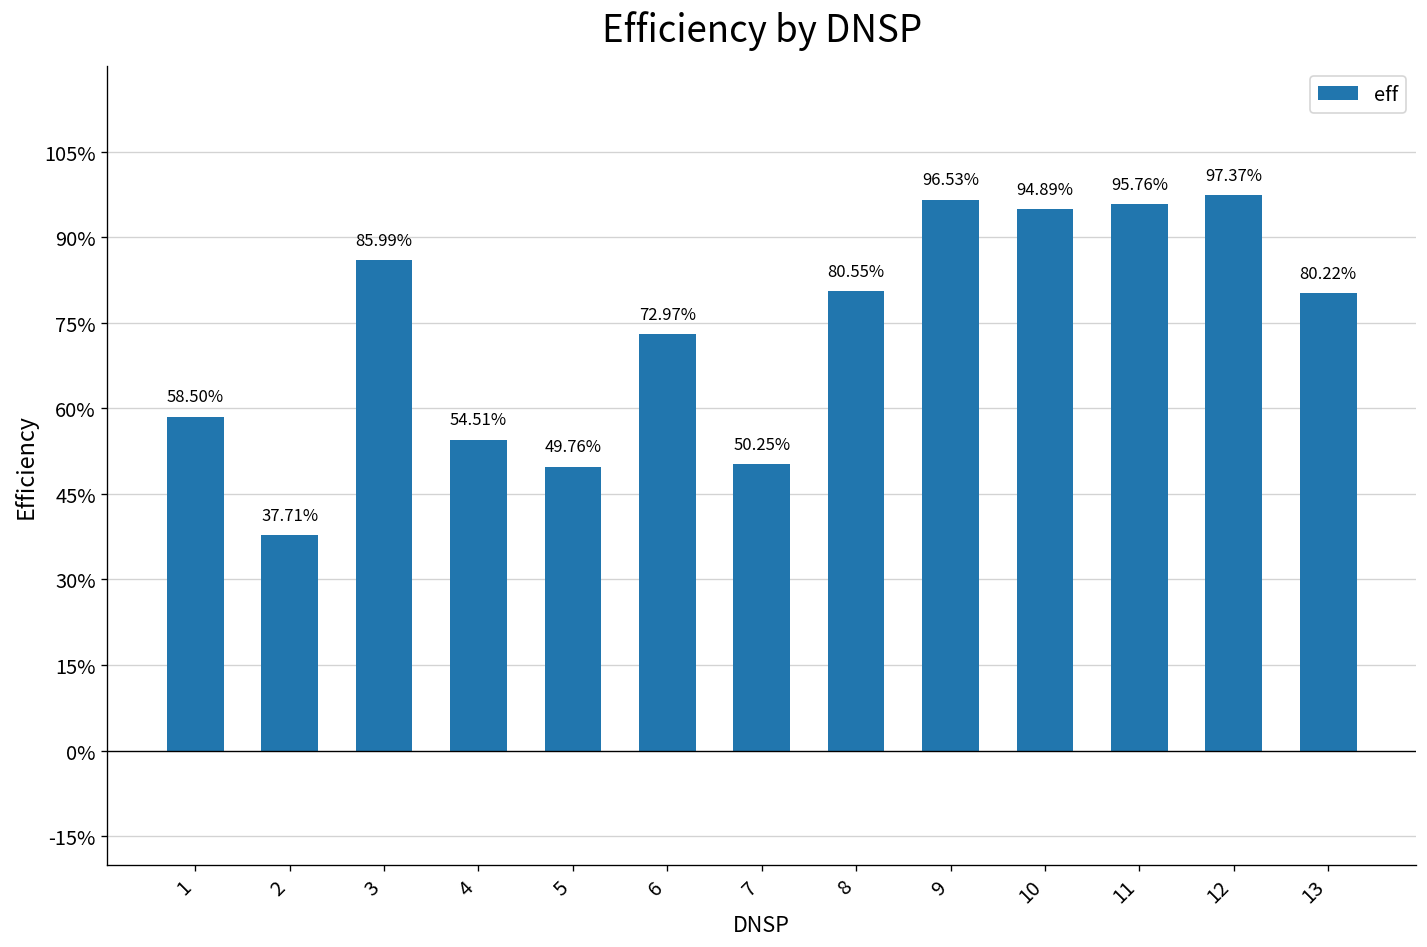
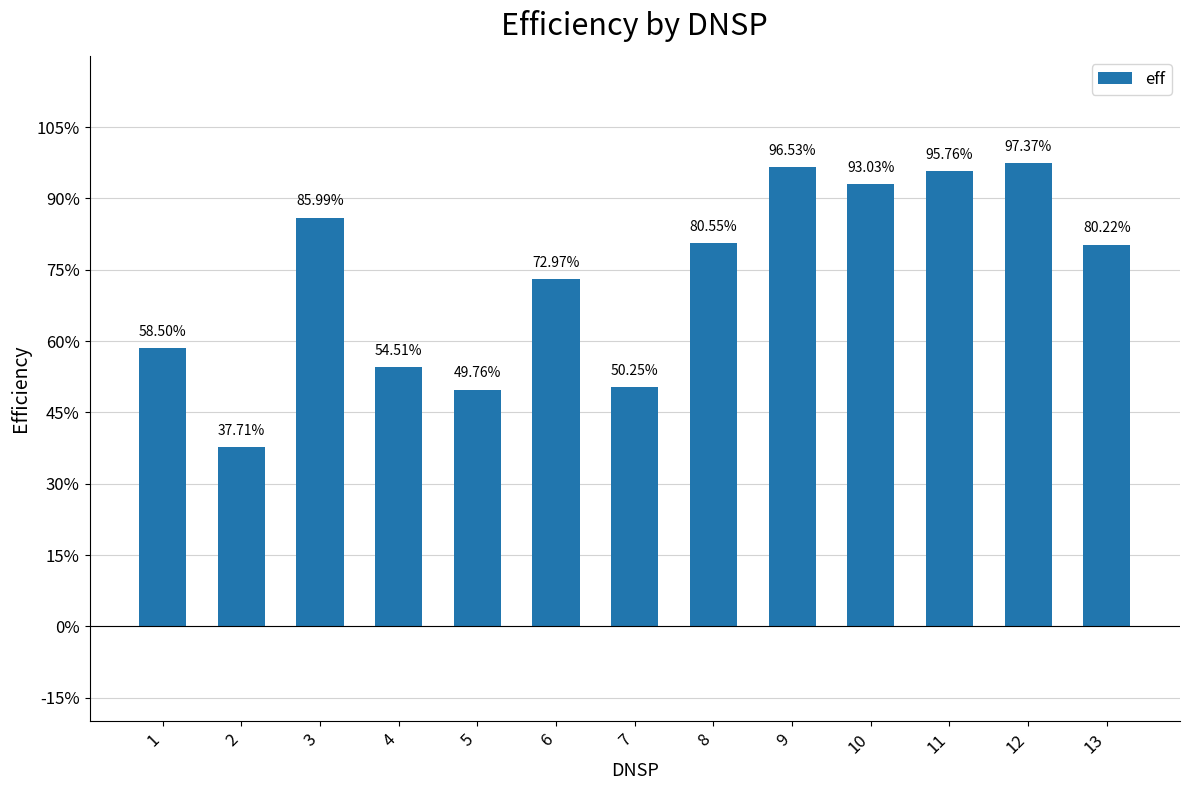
10: 94.89% -> 93.03%
